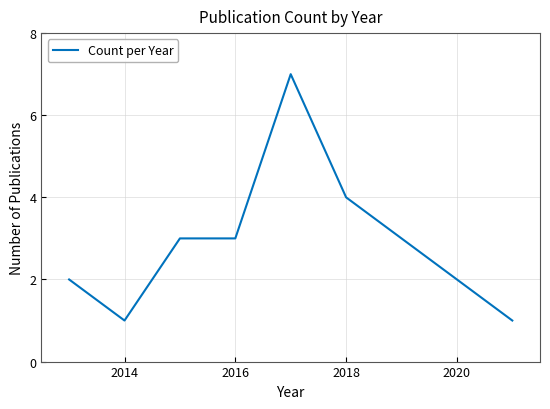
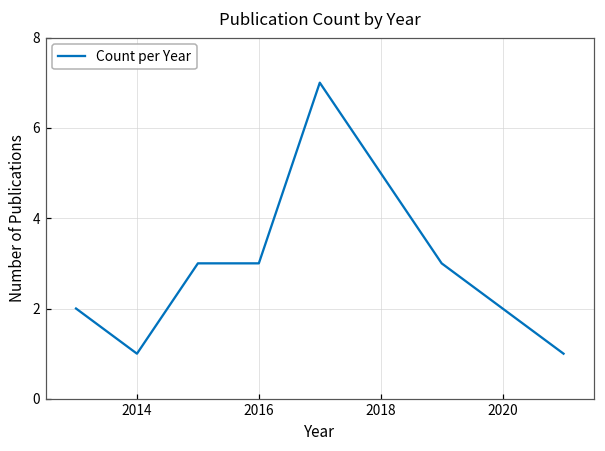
2018: 4 -> 5
